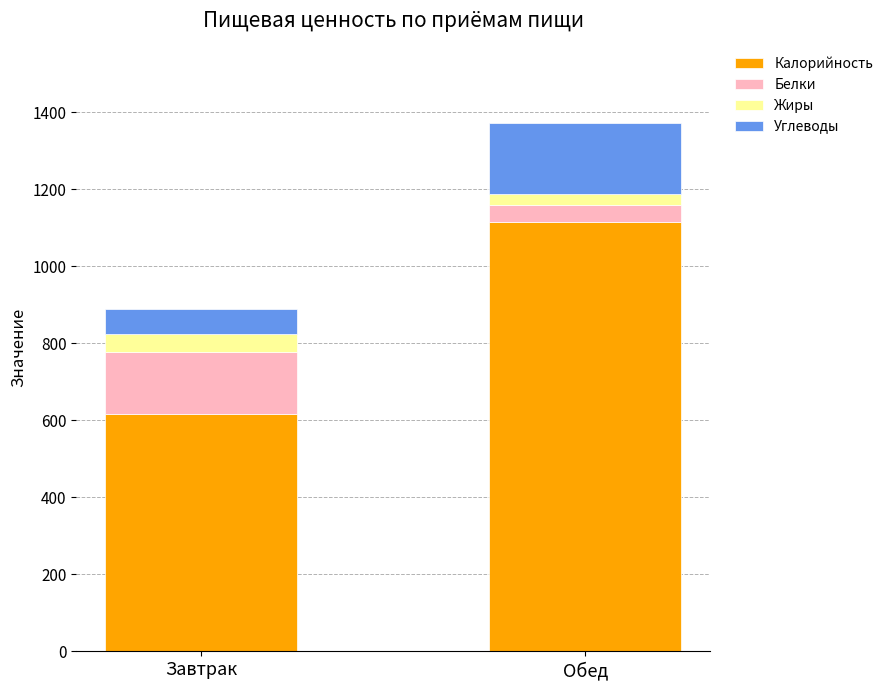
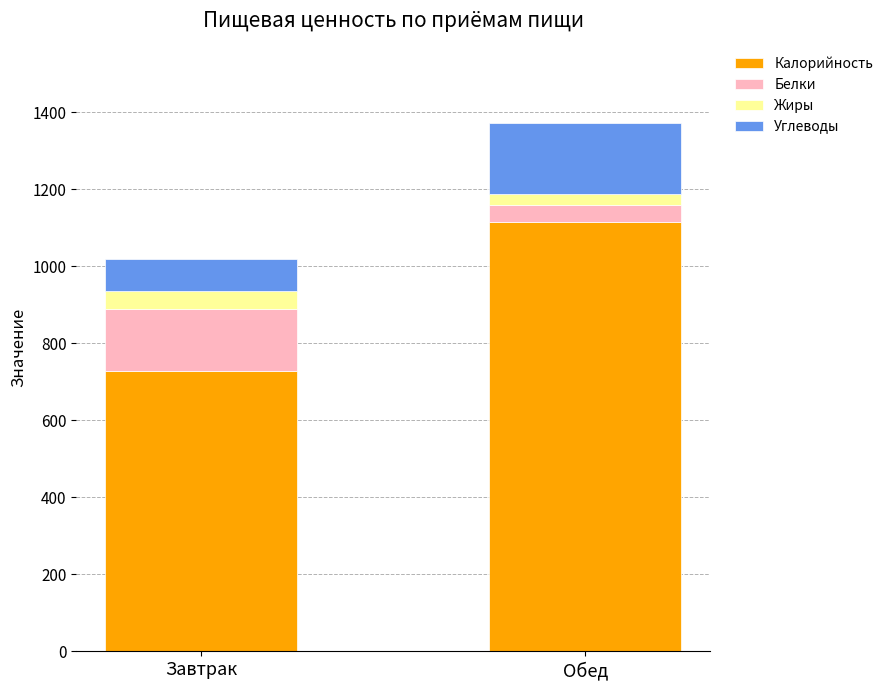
Калорийность, Завтрак: 620 -> 730
Углеводы, Завтрак: 60 -> 90
